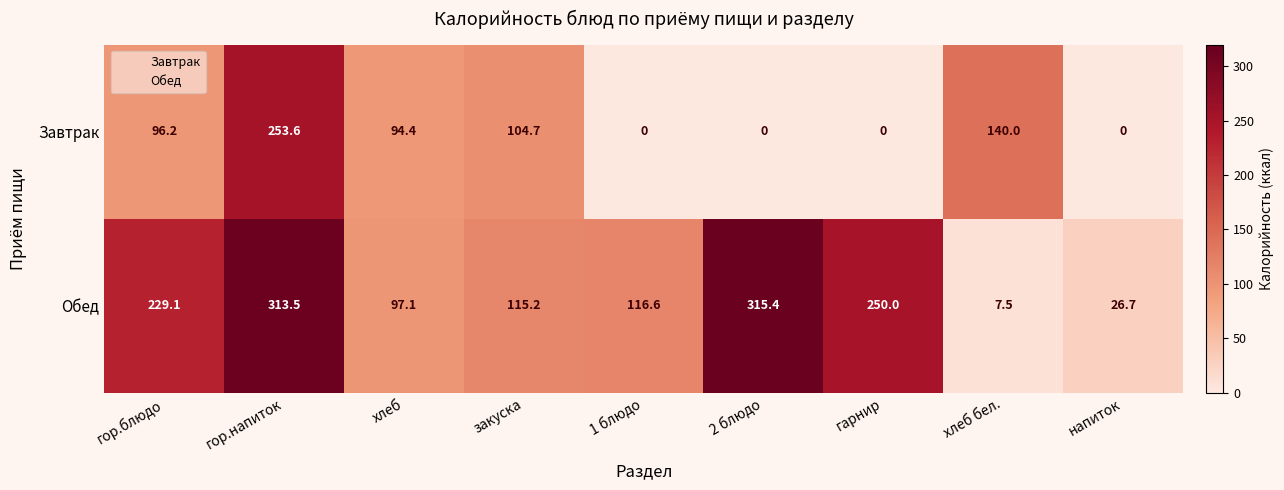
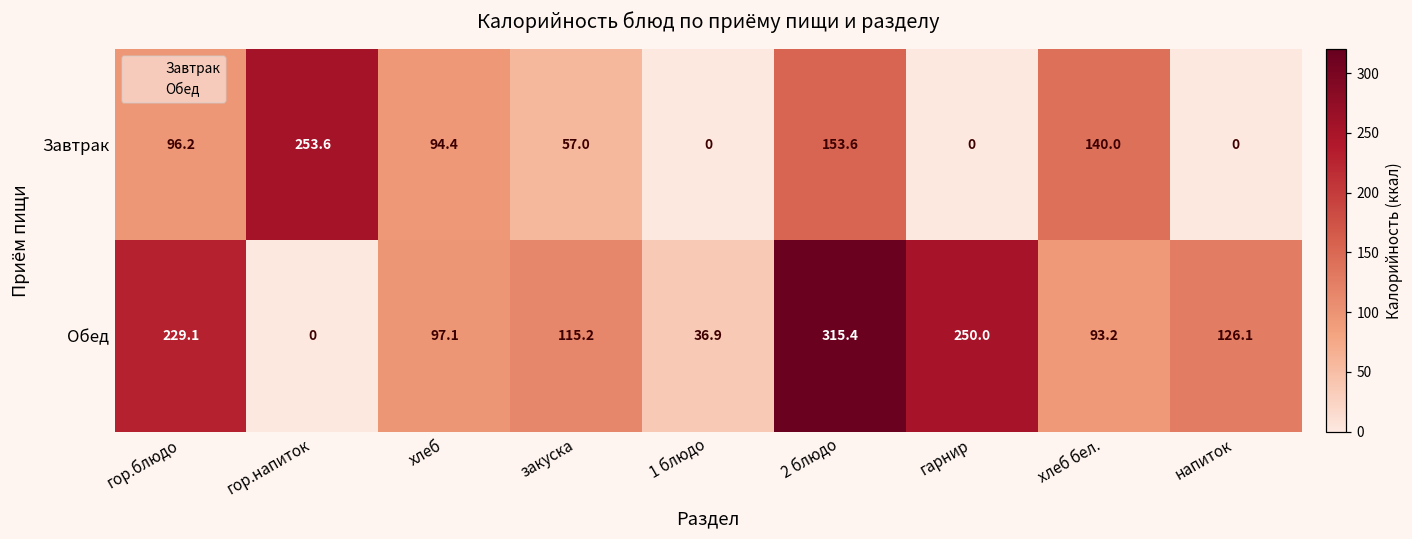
Завтрак, закуска: 104.7 -> 57.0
Завтрак, 2 блюдо: 0 -> 153.6
Обед, гор.напиток: 313.5 -> 0
Обед, 1 блюдо: 116.6 -> 36.9
Обед, хлеб бел.: 7.5 -> 93.2
Обед, напиток: 26.7 -> 126.1
